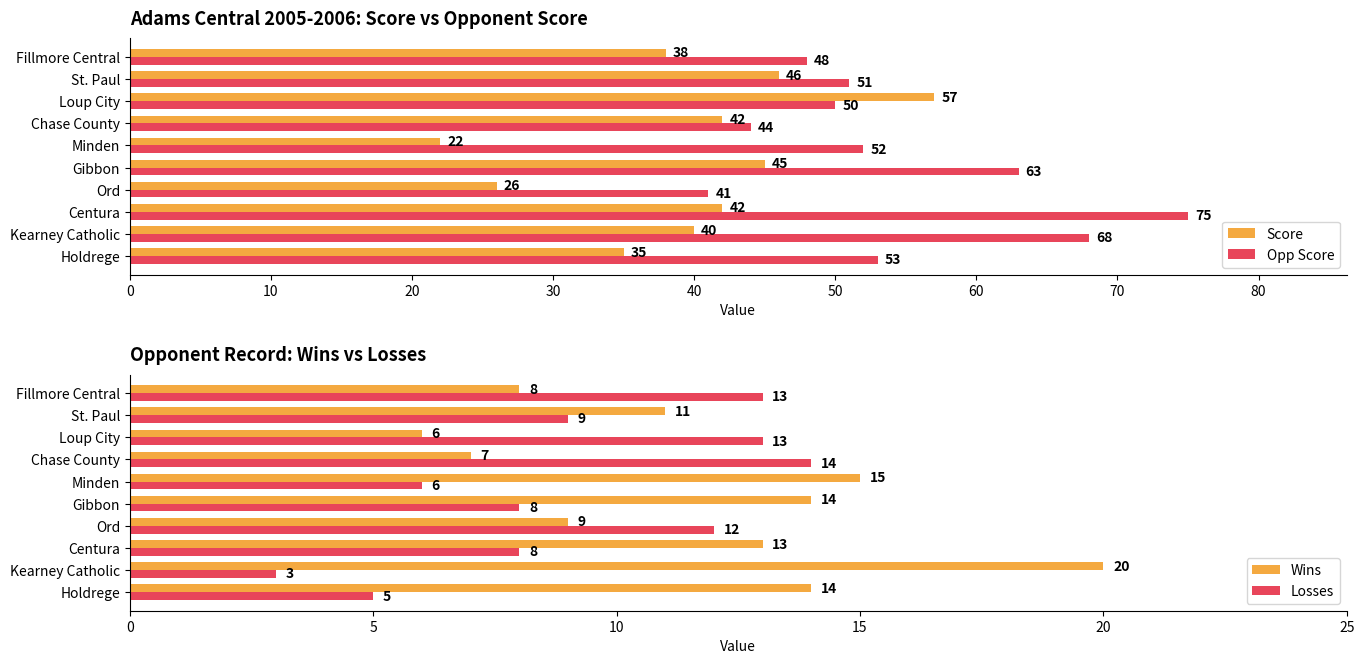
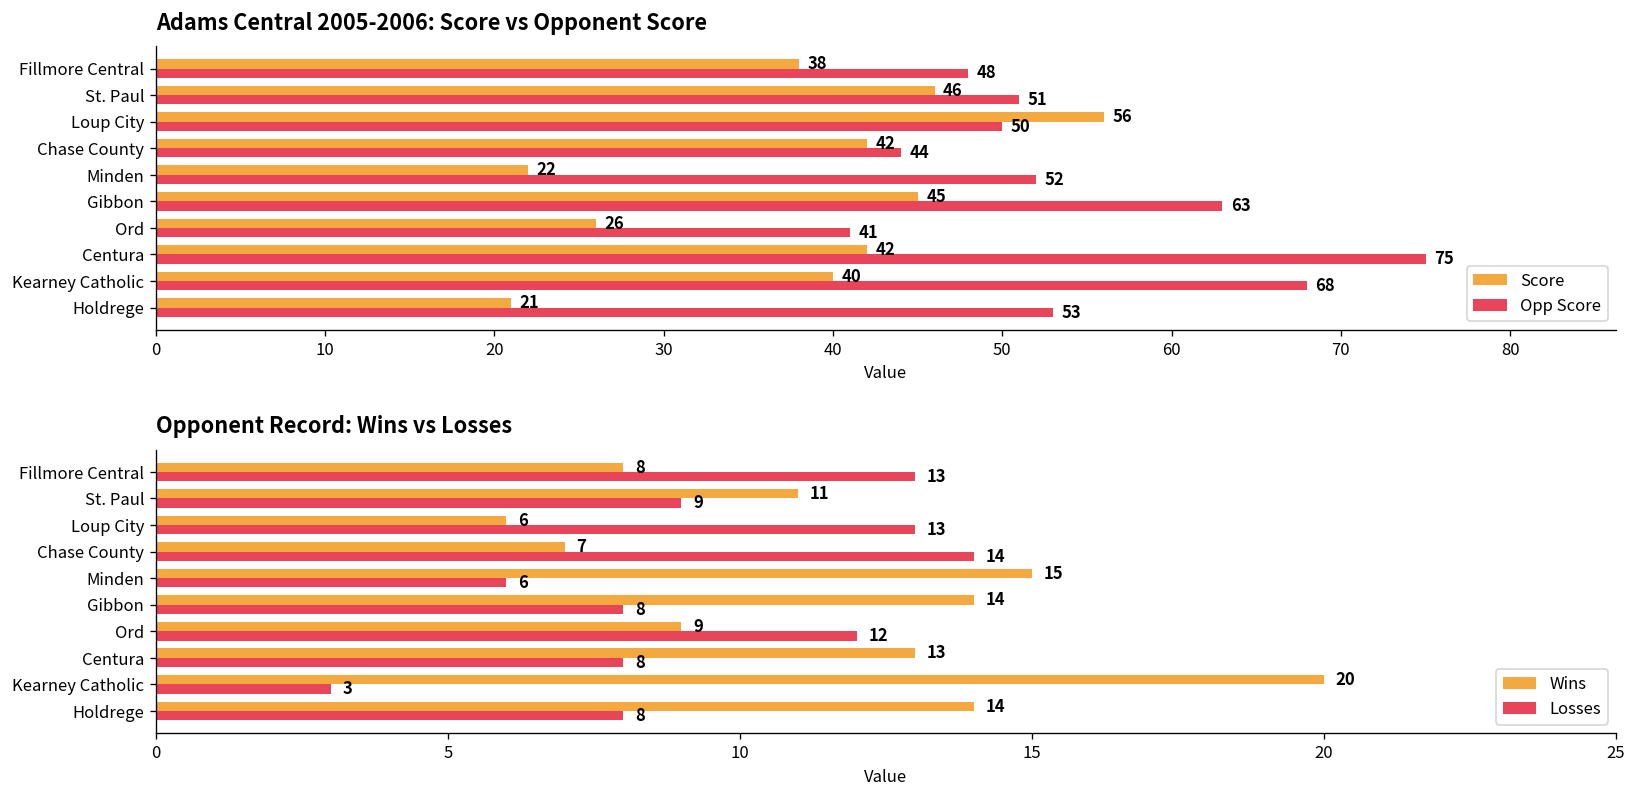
Adams Central 2005-2006: Score vs Opponent Score, Score, Loup City: 57 -> 56
Adams Central 2005-2006: Score vs Opponent Score, Score, Holdrege: 35 -> 21
Opponent Record: Wins vs Losses, Losses, Holdrege: 5 -> 8
